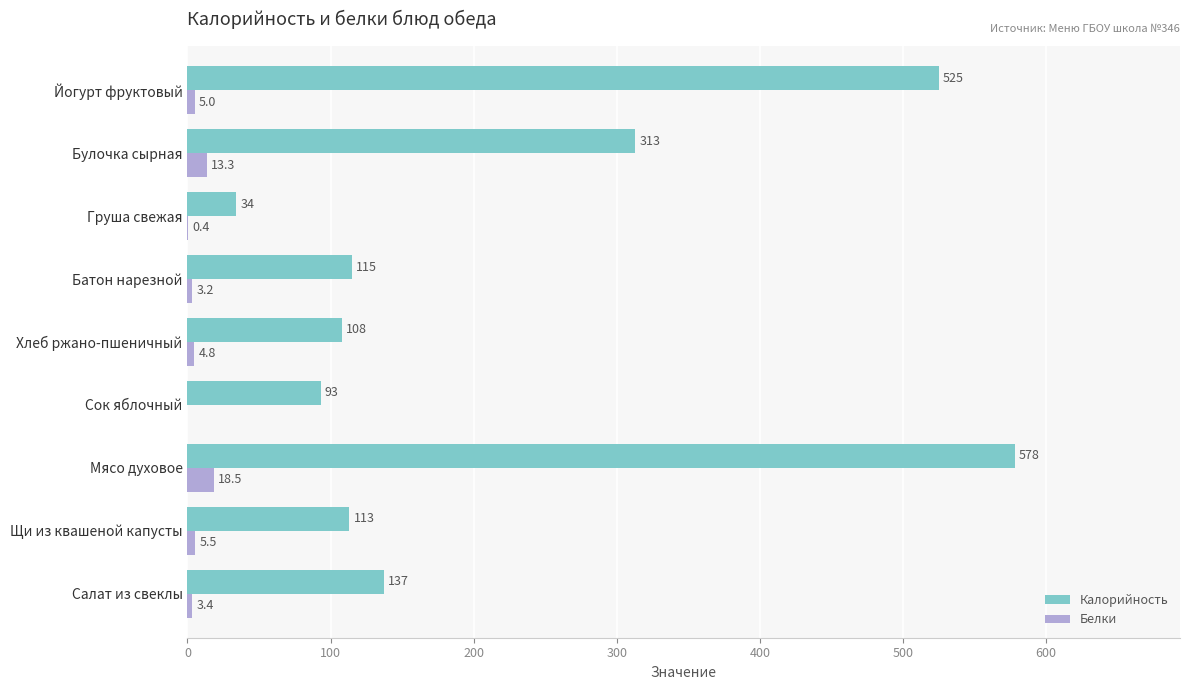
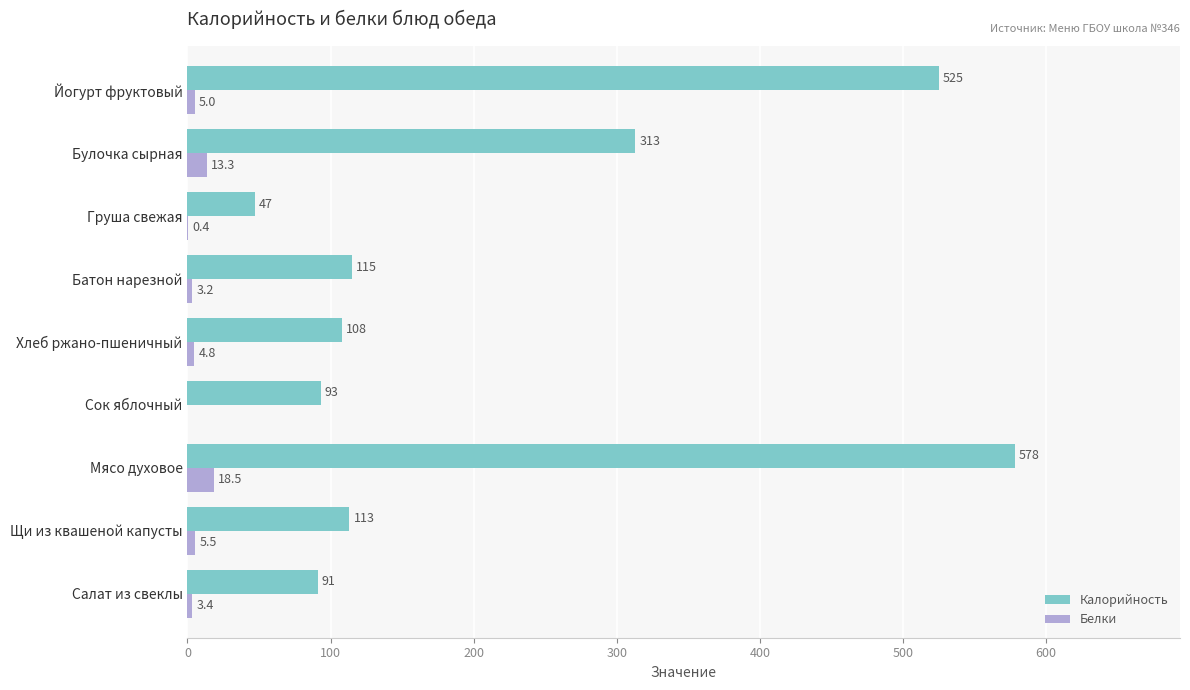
Калорийность, Груша свежая: 34 -> 47
Калорийность, Салат из свеклы: 137 -> 91
